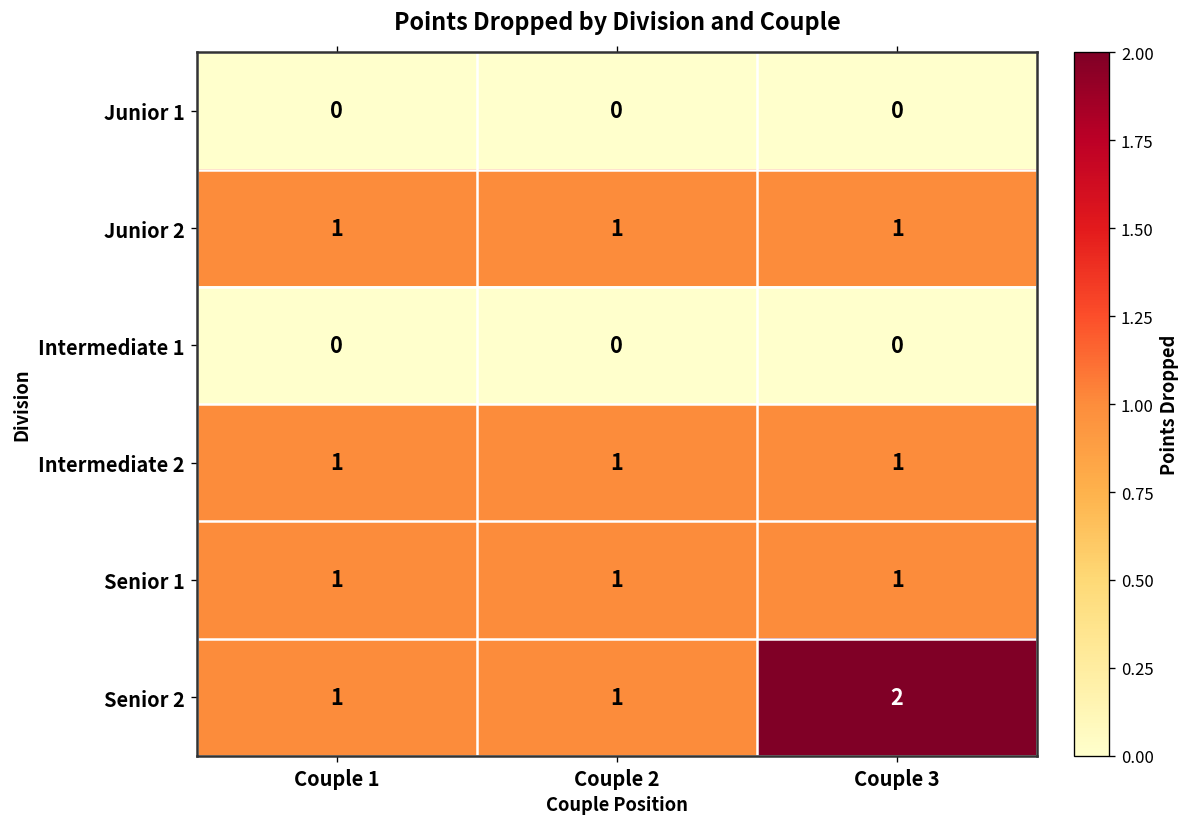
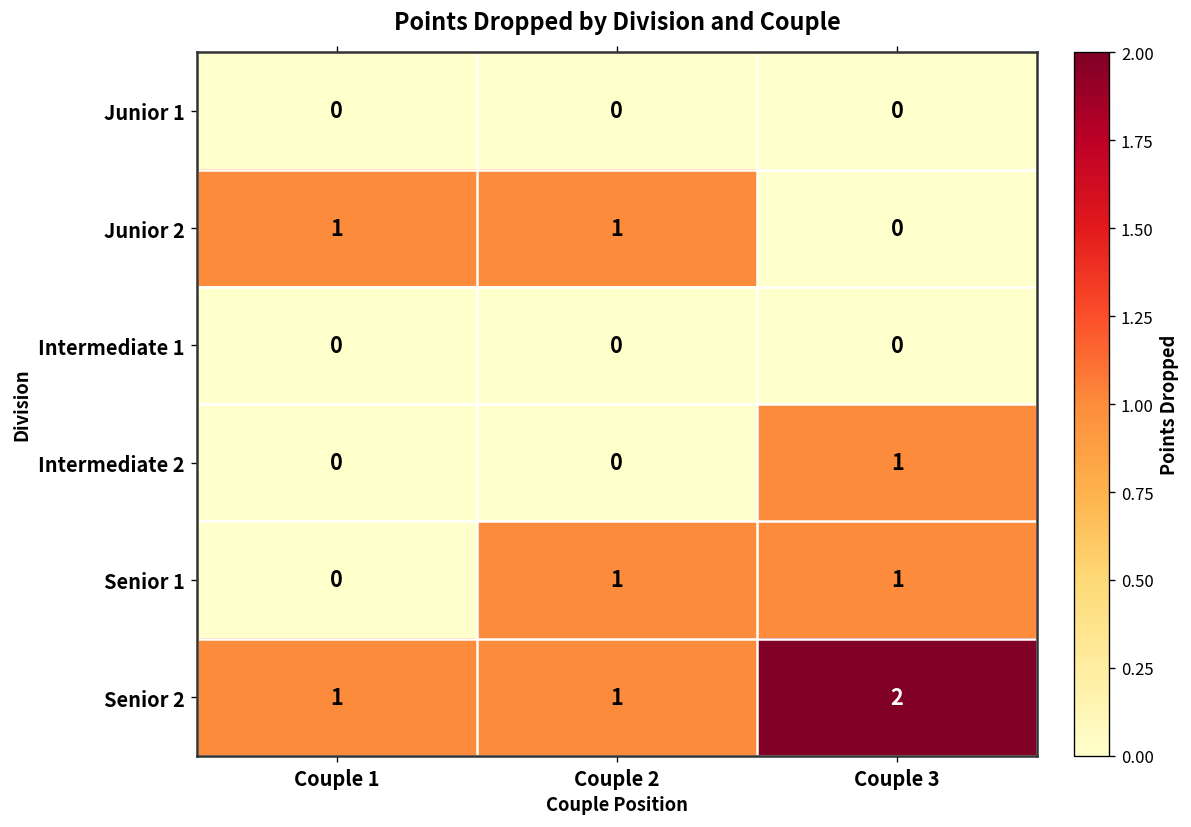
Junior 2, Couple 3: 1 -> 0
Intermediate 2, Couple 1: 1 -> 0
Intermediate 2, Couple 2: 1 -> 0
Senior 1, Couple 1: 1 -> 0
